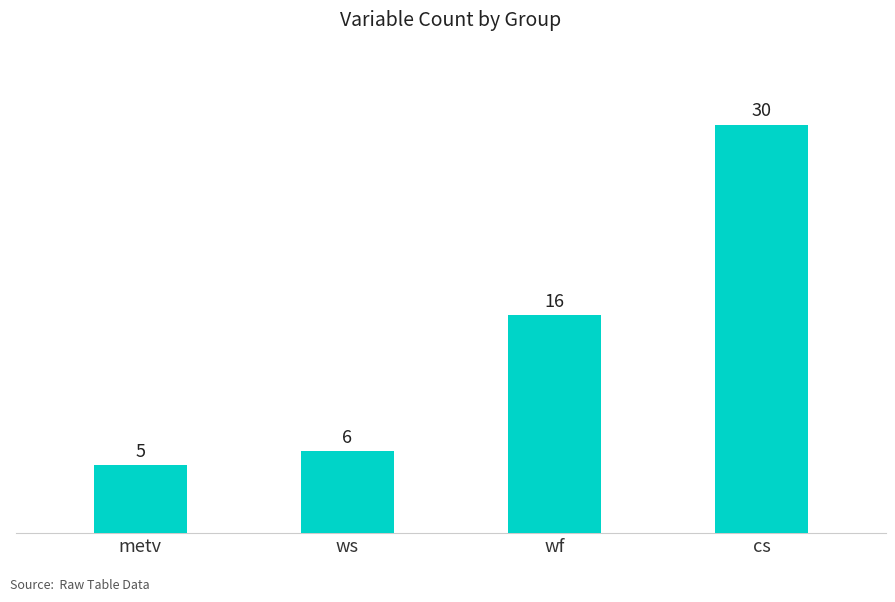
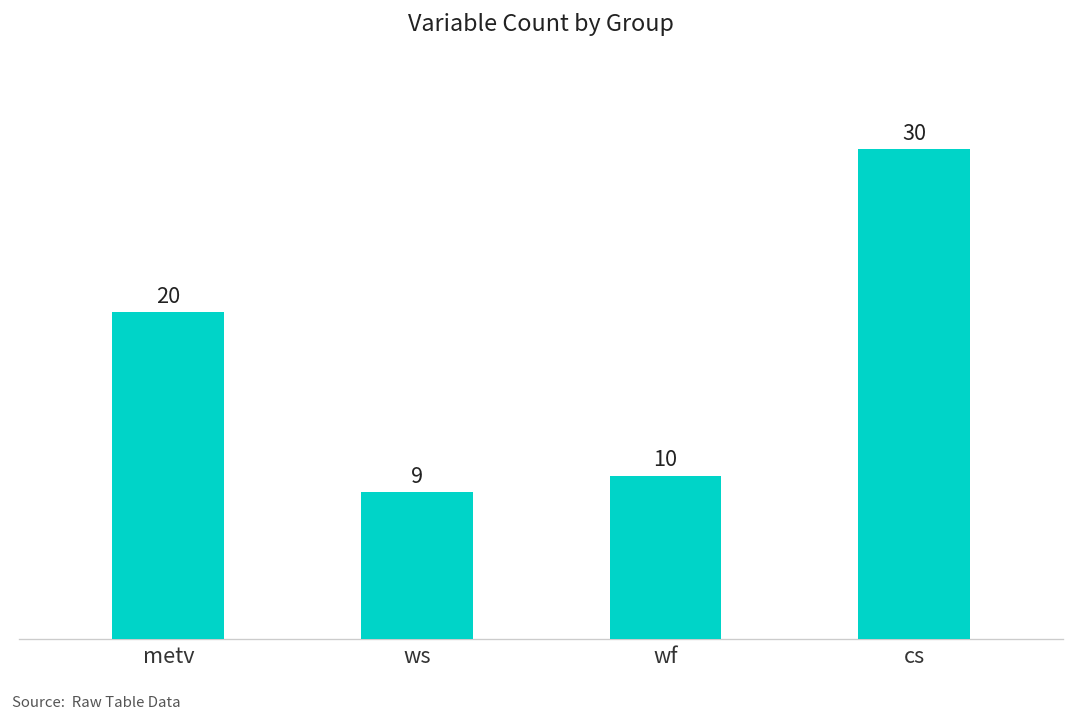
metv: 5 -> 20
ws: 6 -> 9
wf: 16 -> 10
